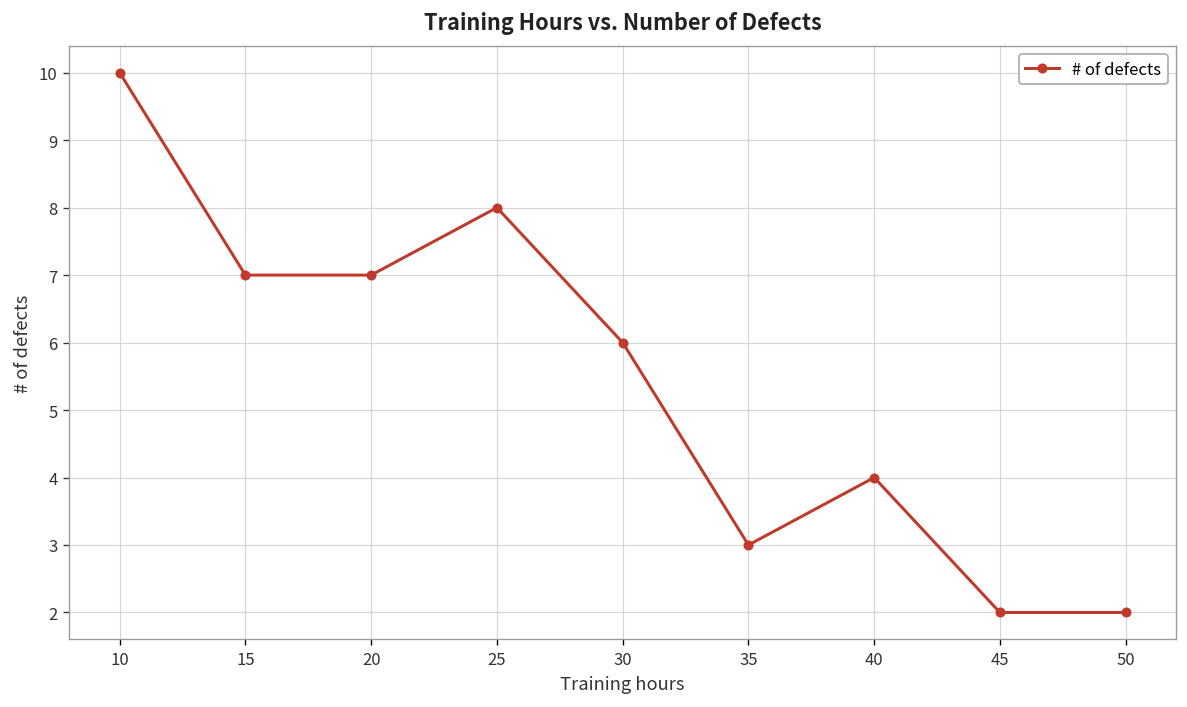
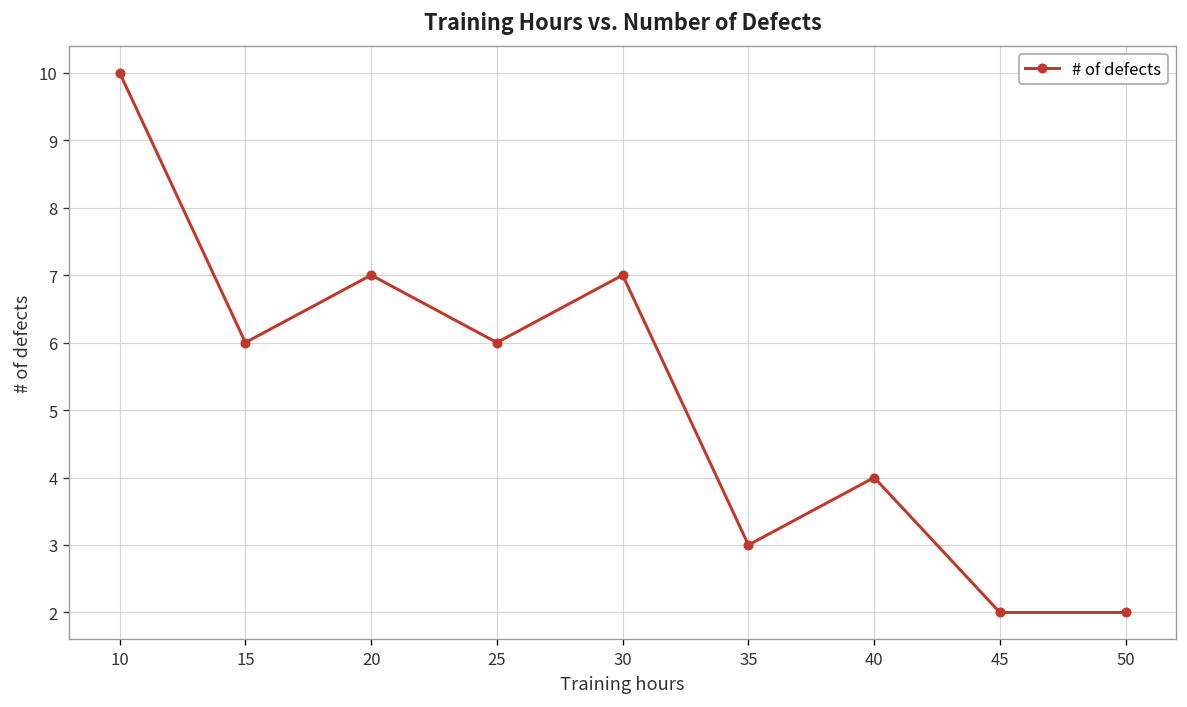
15: 7 -> 6
25: 8 -> 6
30: 6 -> 7
